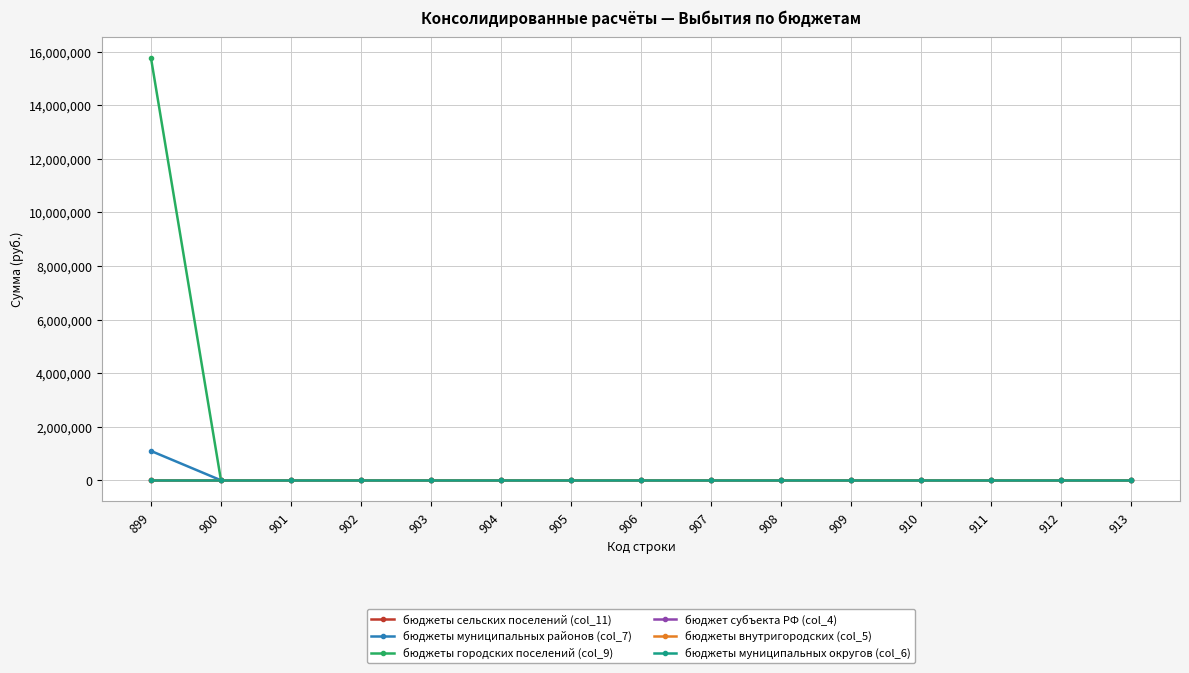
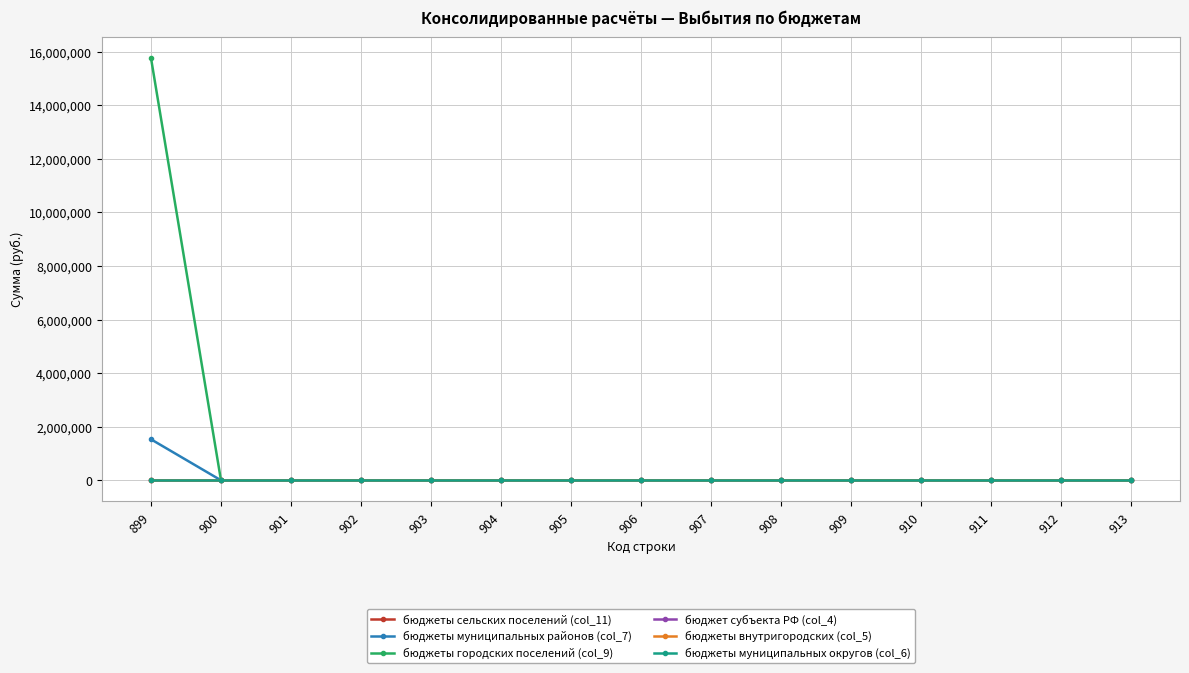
бюджеты муниципальных районов (col_7), 899: 1,100,000 -> 1,500,000
